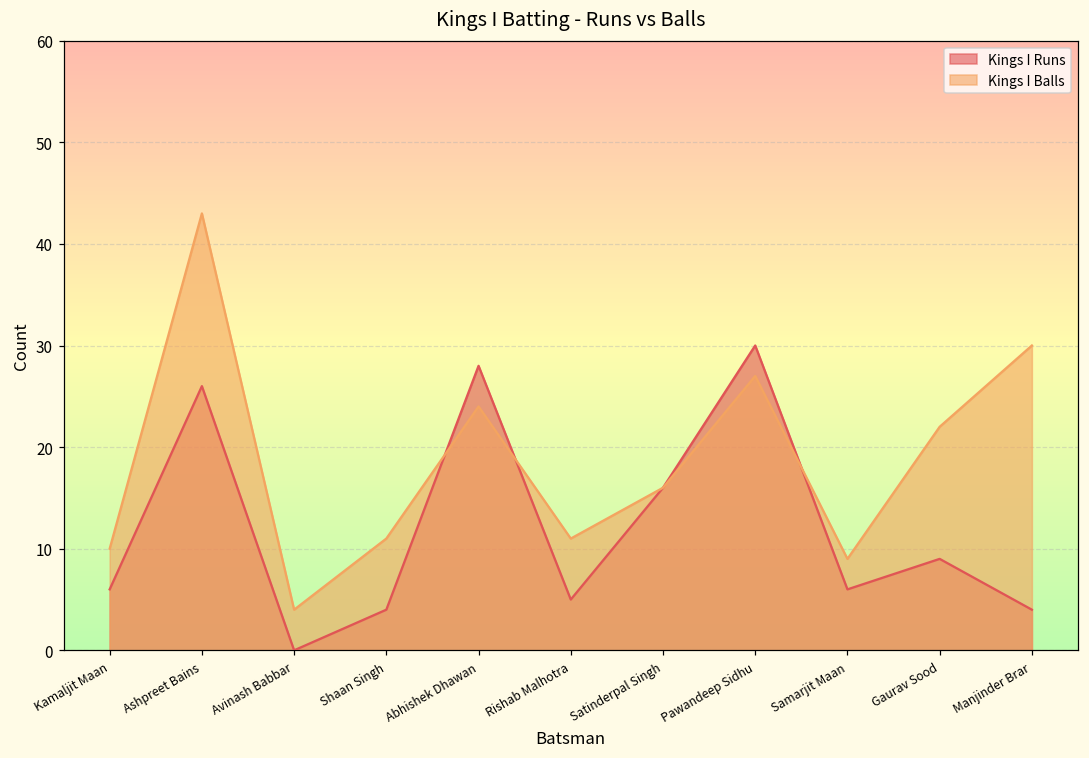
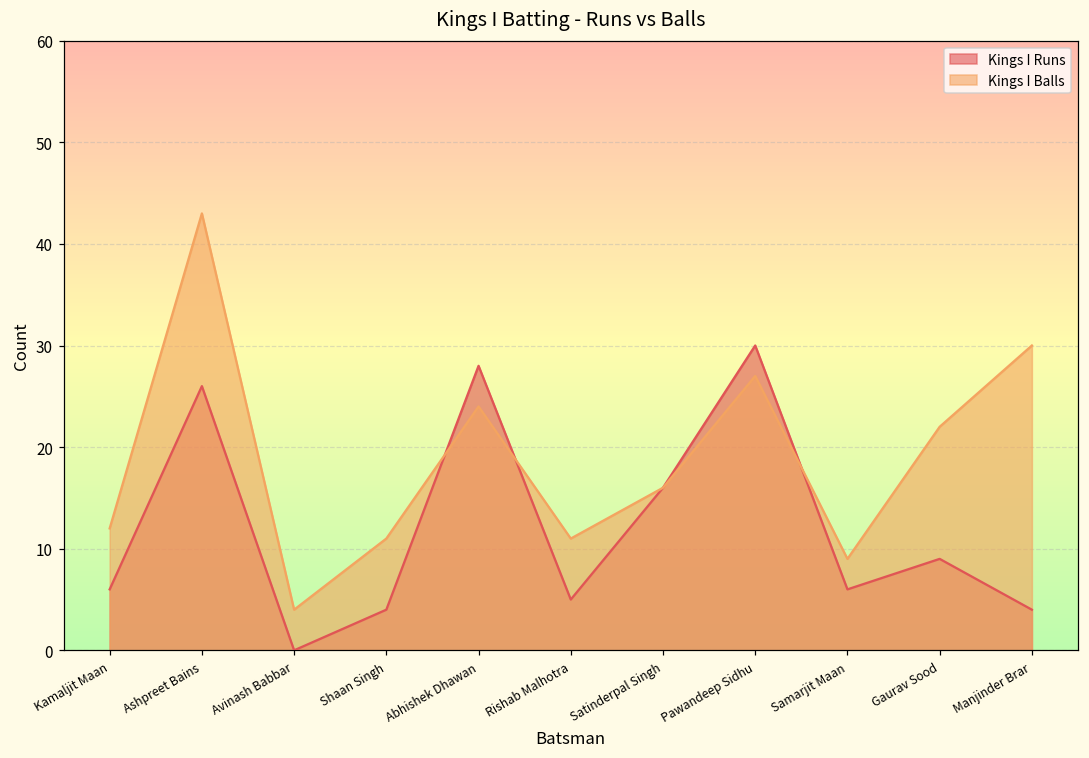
Kings I Balls, Kamaljit Maan: 10 -> 12
